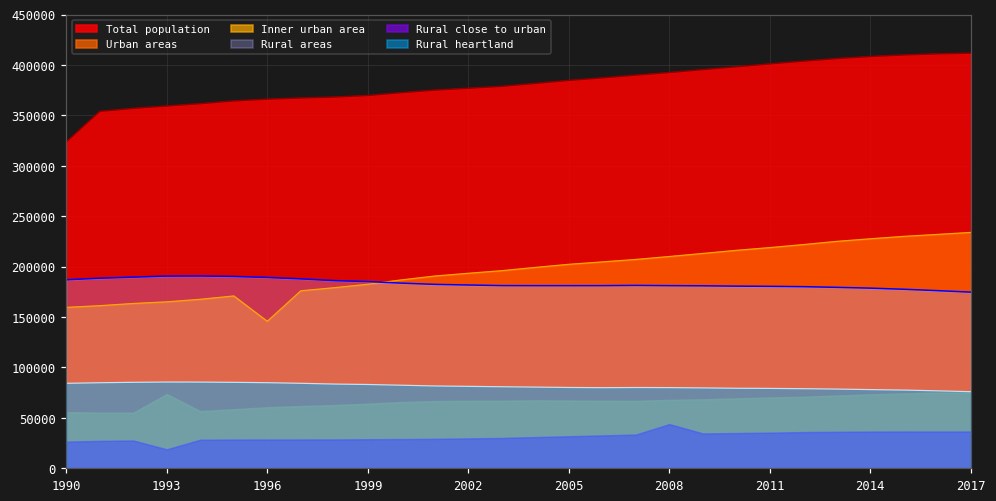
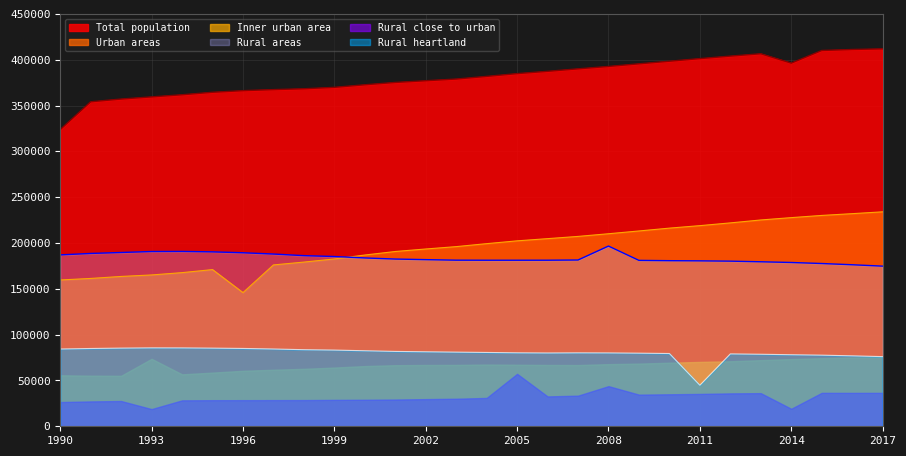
Rural close to urban, 2005: 30000 -> 60000
Rural areas, 2008: 180000 -> 200000
Rural heartland, 2011: 80000 -> 40000
Total population, 2014: 410000 -> 400000
Rural close to urban, 2014: 40000 -> 20000
